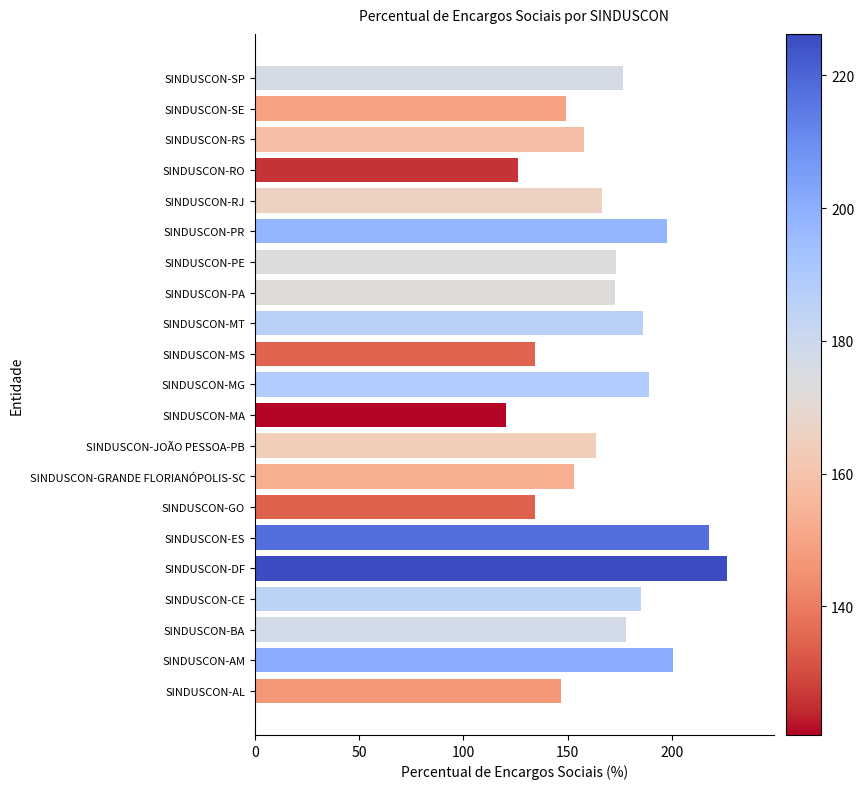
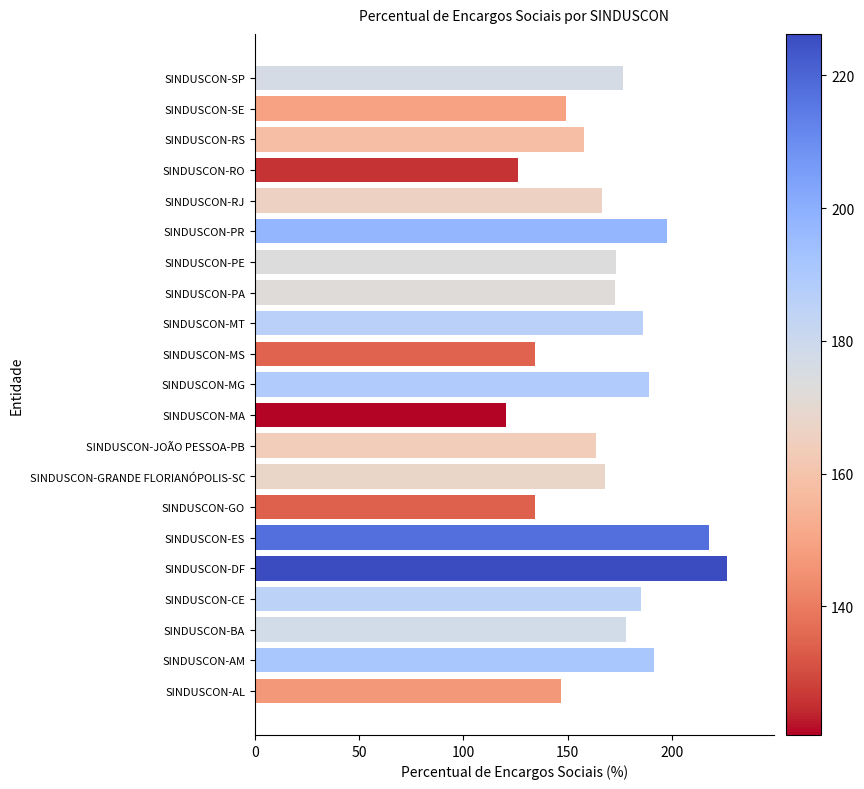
SINDUSCON-GRANDE FLORIANÓPOLIS-SC: 153 -> 168
SINDUSCON-AM: 201 -> 192
